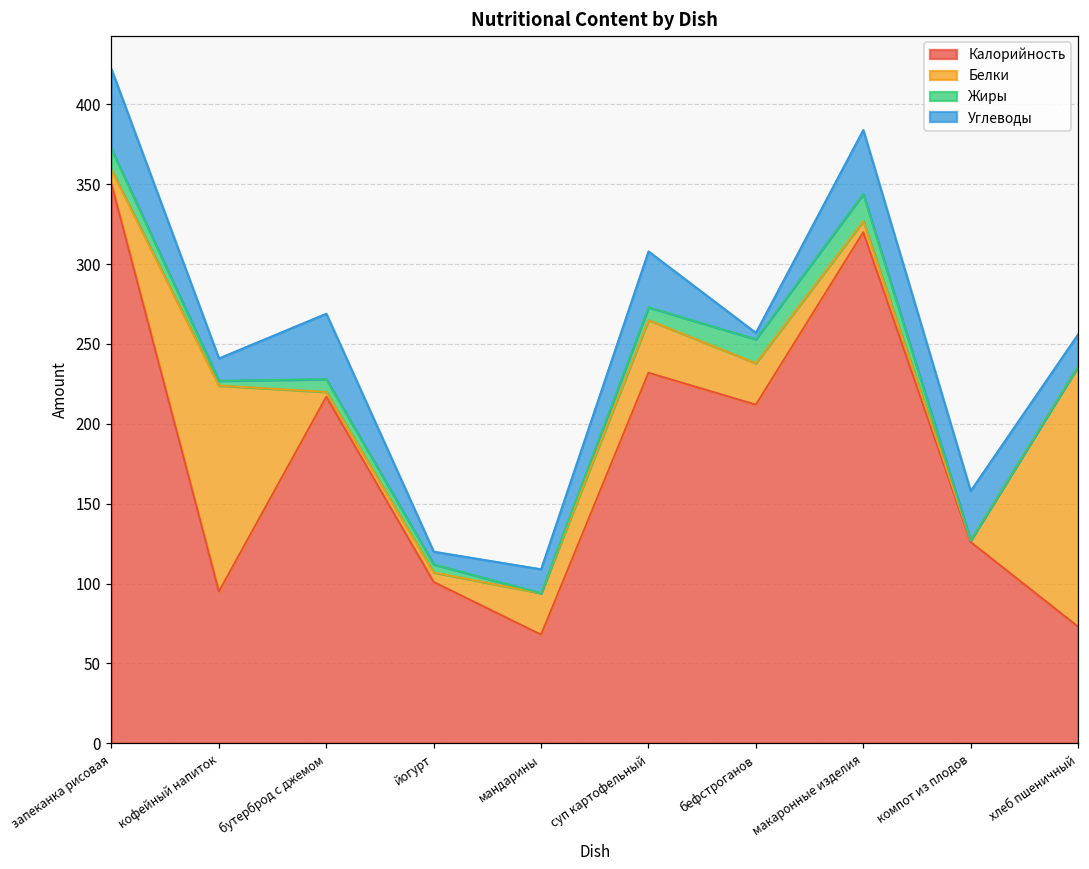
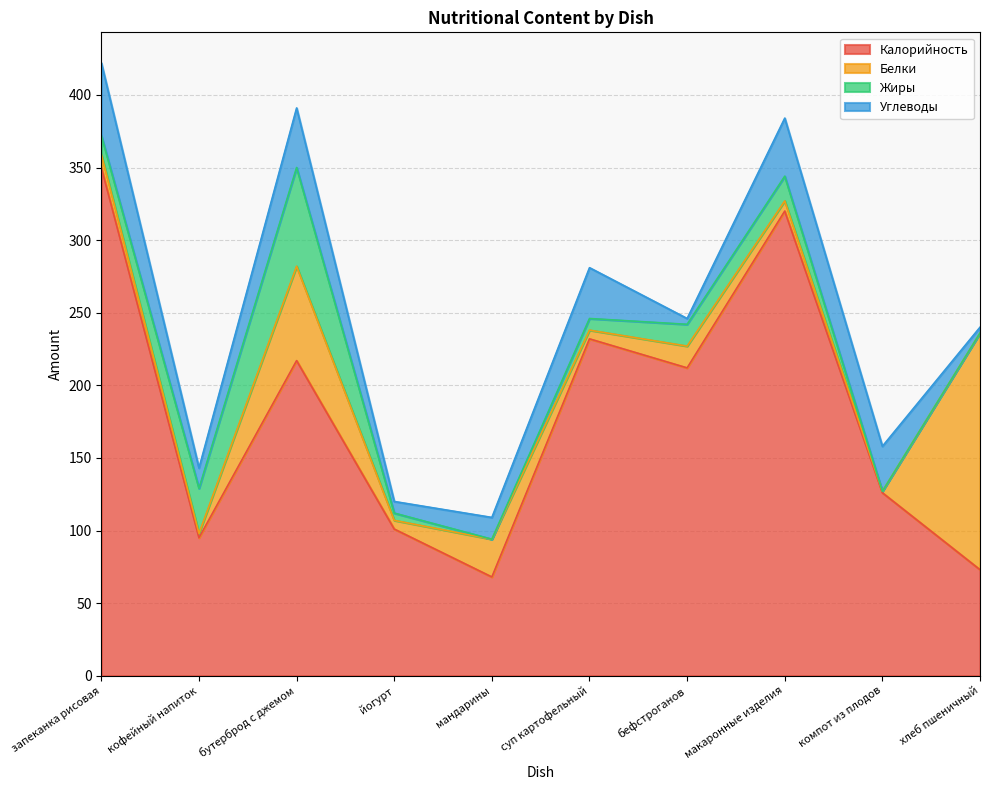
Белки, кофейный напиток: 129 -> 3
Жиры, кофейный напиток: 3 -> 31
Белки, бутерброд с джемом: 3 -> 65
Жиры, бутерброд с джемом: 8 -> 68
Белки, суп картофельный: 33 -> 6
Белки, бефстроганов: 26 -> 15
Углеводы, хлеб пшеничный: 20 -> 4
